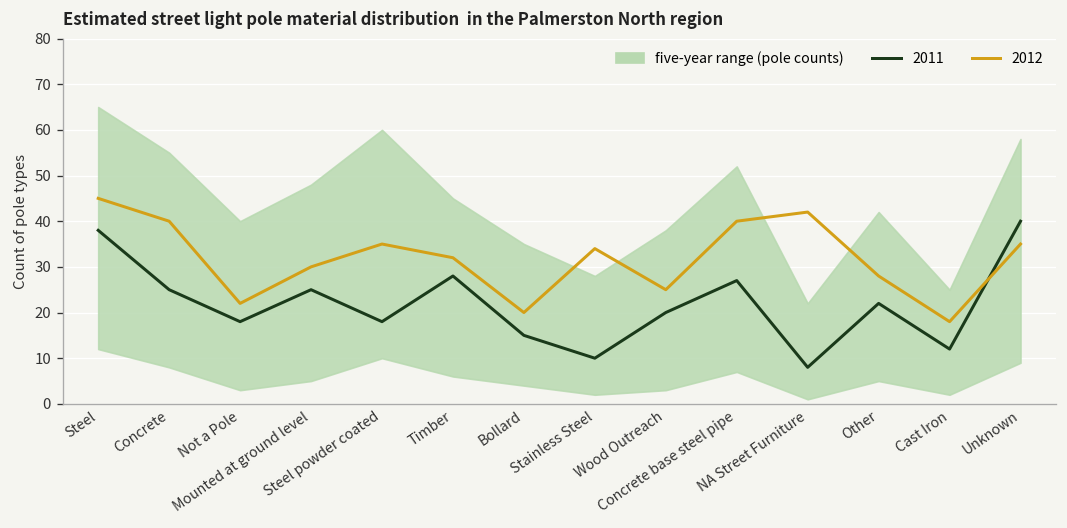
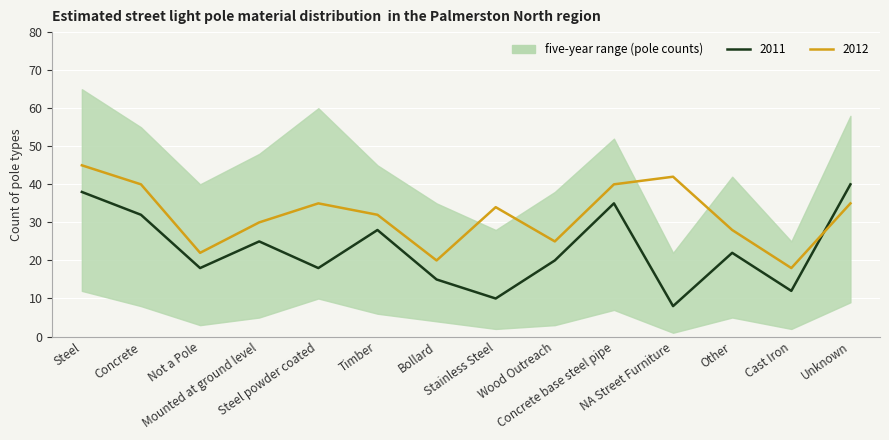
2011, Concrete: 25 -> 32
2011, Concrete base steel pipe: 27 -> 35
